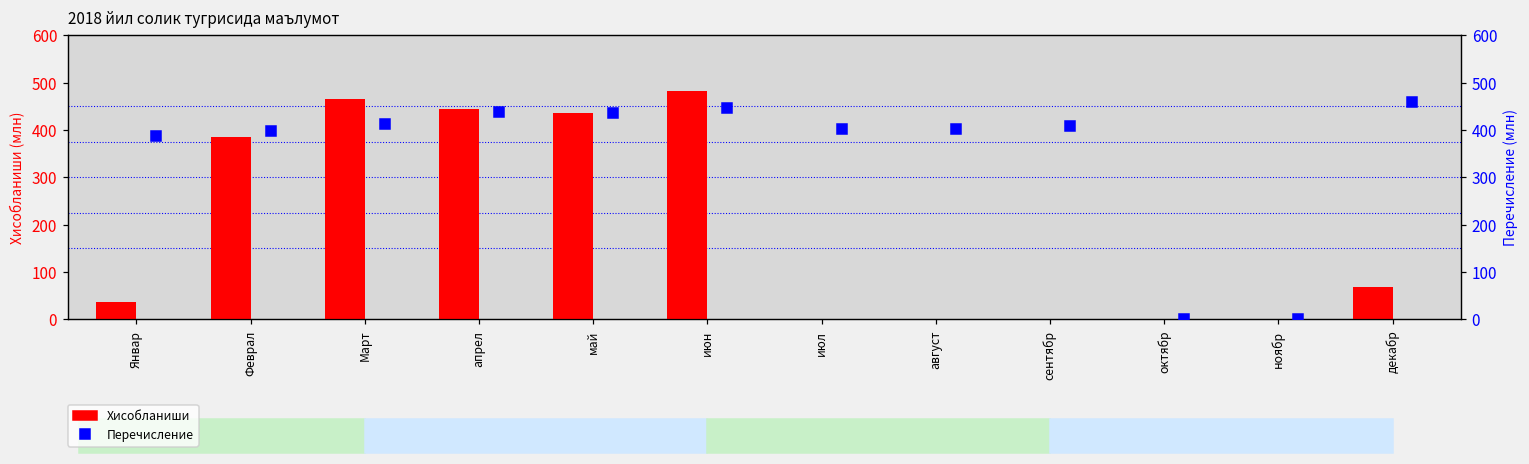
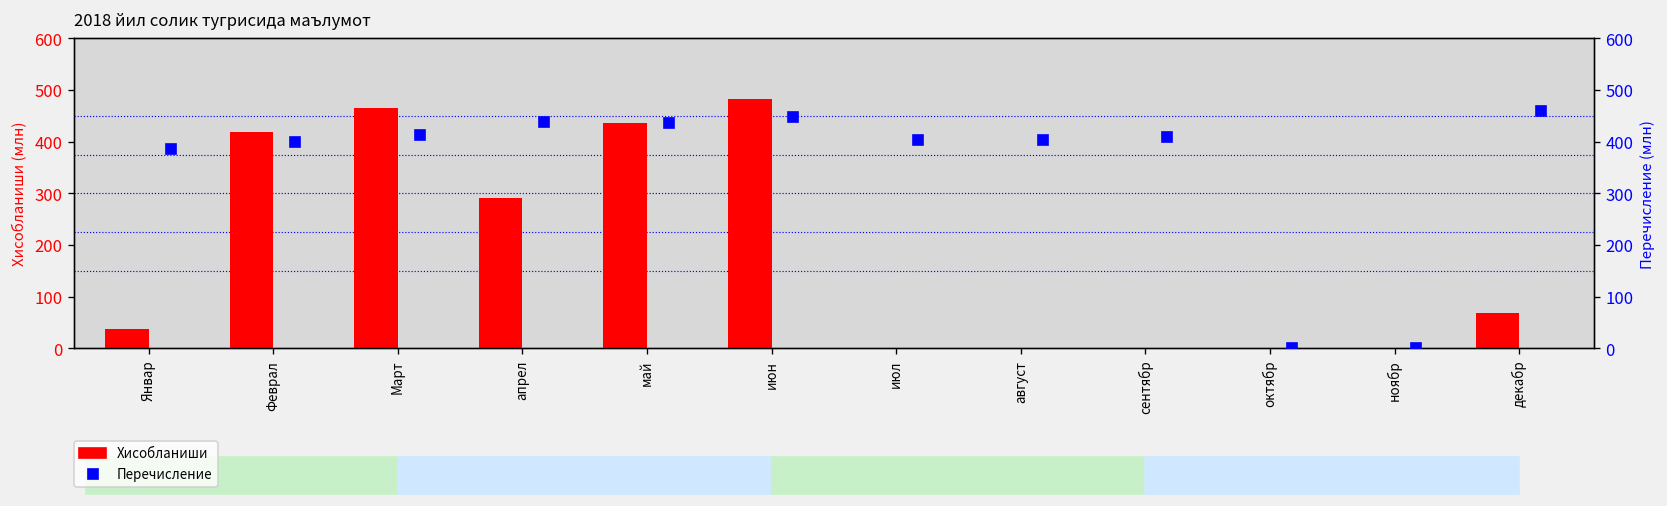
Хисобланиши, Феврал: 380 -> 420
Хисобланиши, апрел: 440 -> 290
